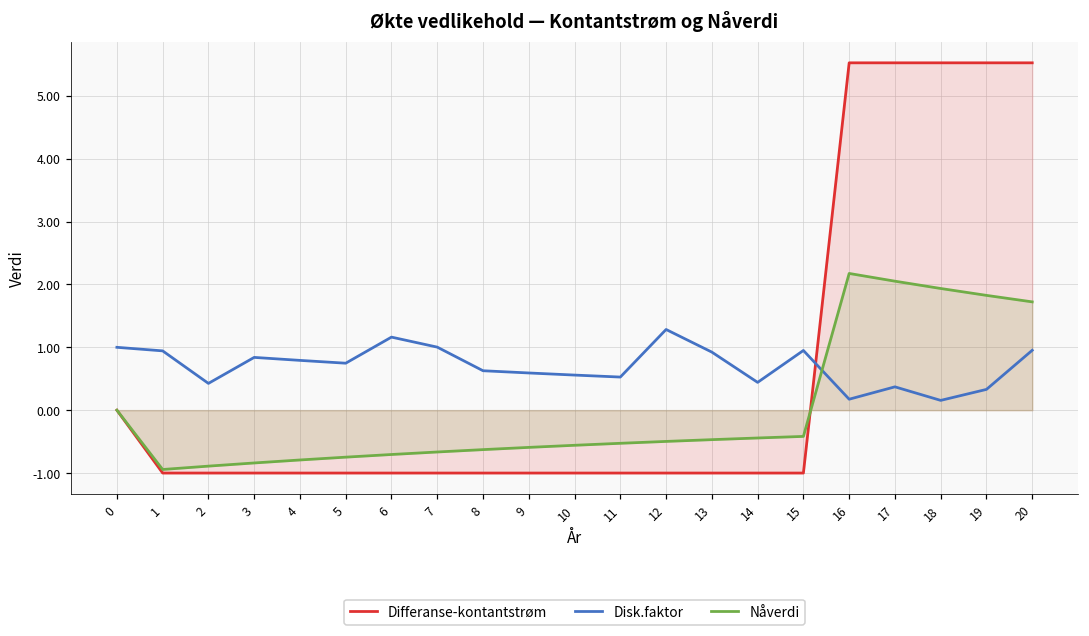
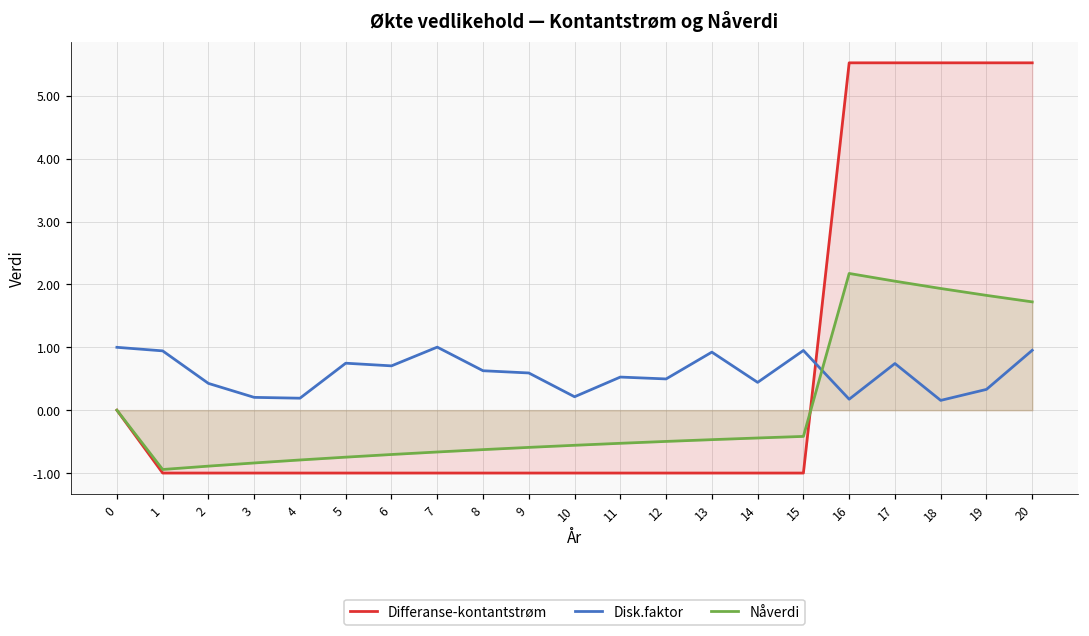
Disk.faktor, 3: 0.8 -> 0.2
Disk.faktor, 4: 0.8 -> 0.2
Disk.faktor, 6: 1.2 -> 0.7
Disk.faktor, 10: 0.6 -> 0.2
Disk.faktor, 12: 1.3 -> 0.5
Disk.faktor, 17: 0.4 -> 0.7
